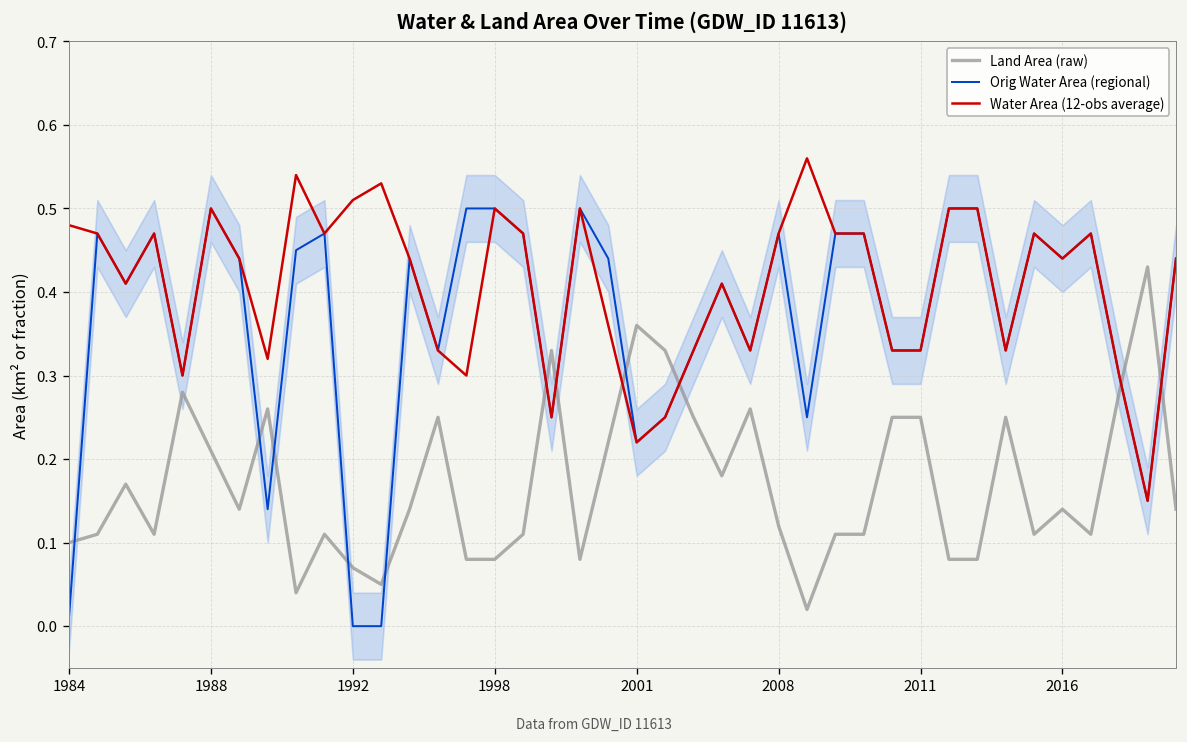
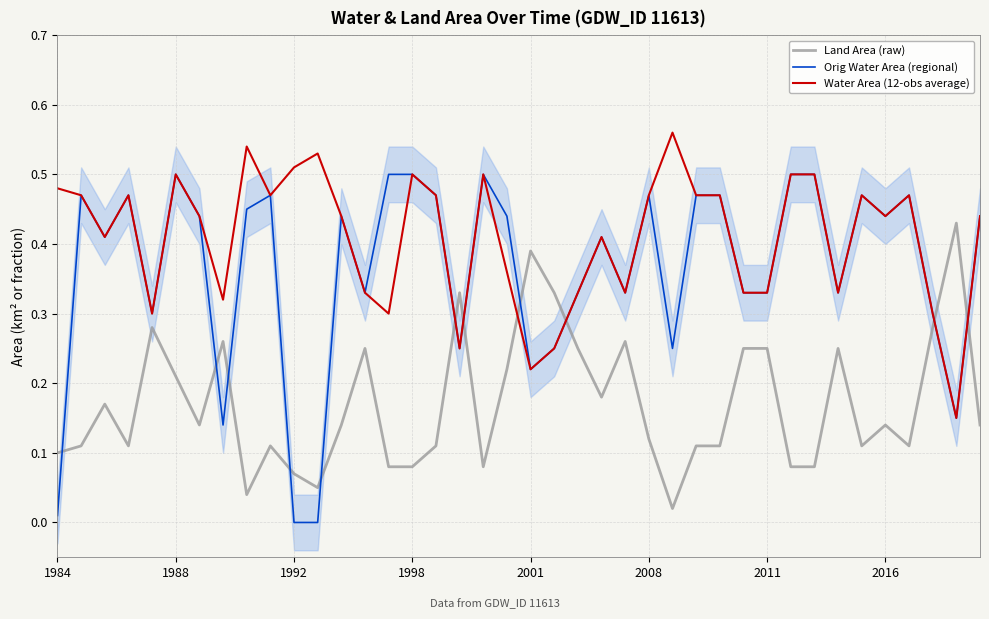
Land Area (raw), 2001: 0.36 -> 0.39
